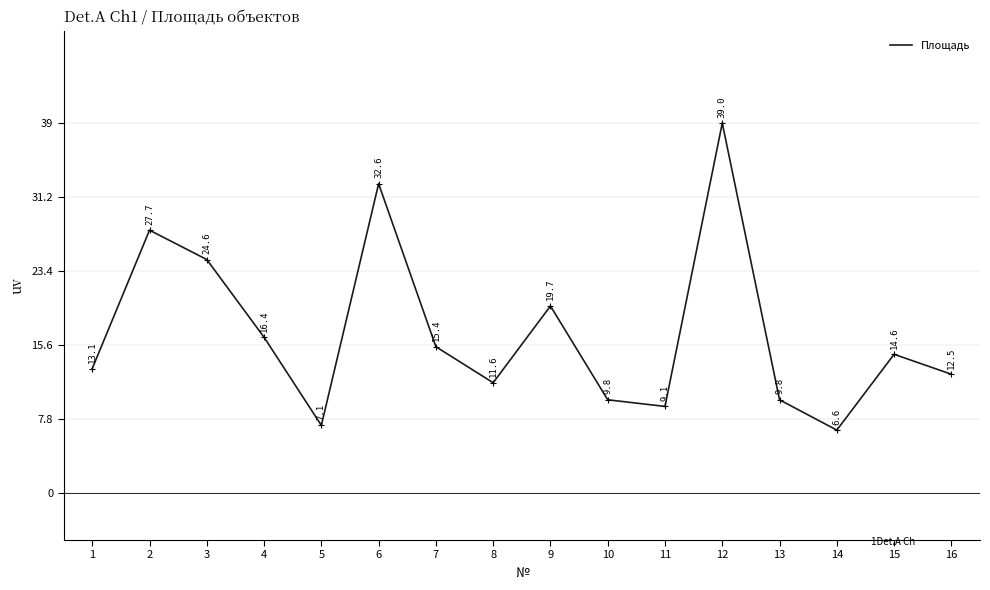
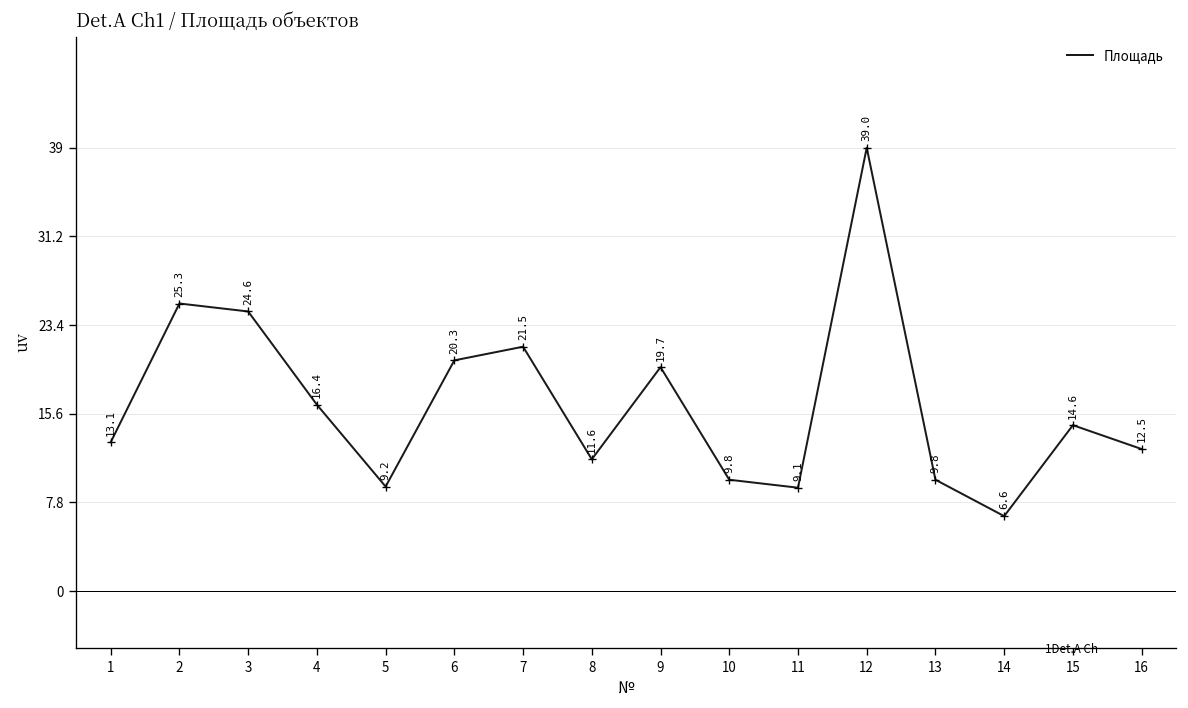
2: 27.7 -> 25.3
5: 7.1 -> 9.2
6: 32.6 -> 20.3
7: 15.4 -> 21.5
